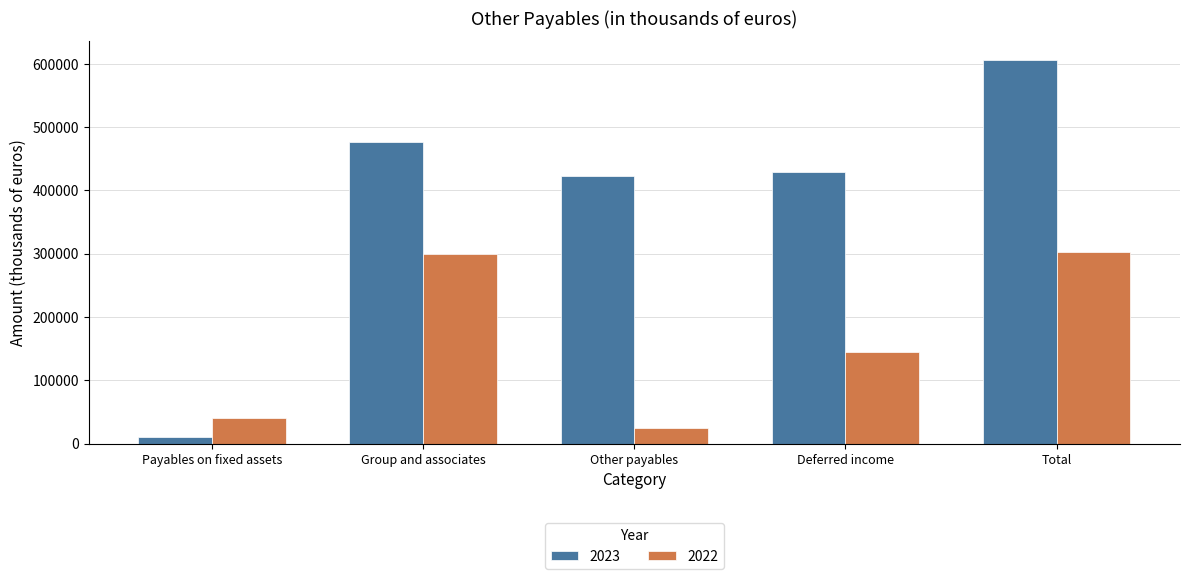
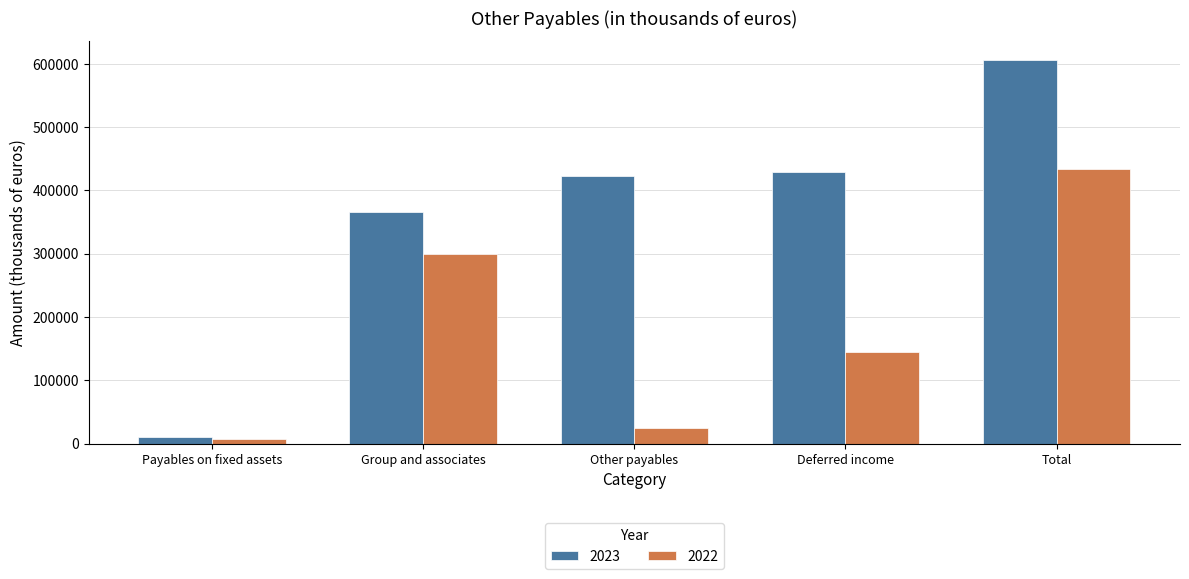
2022, Payables on fixed assets: 40000 -> 10000
2023, Group and associates: 480000 -> 370000
2022, Total: 300000 -> 430000
